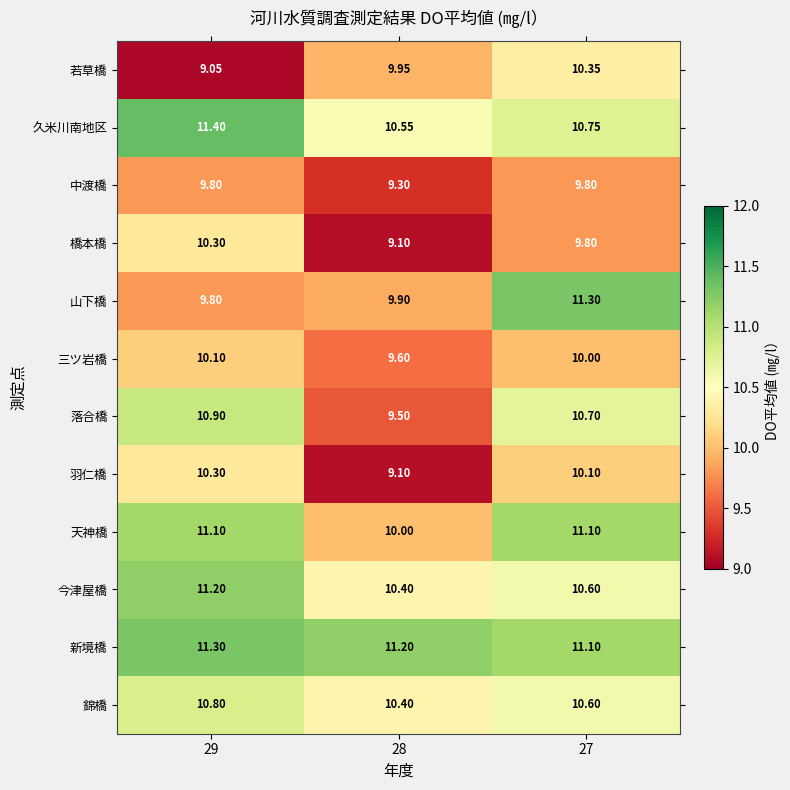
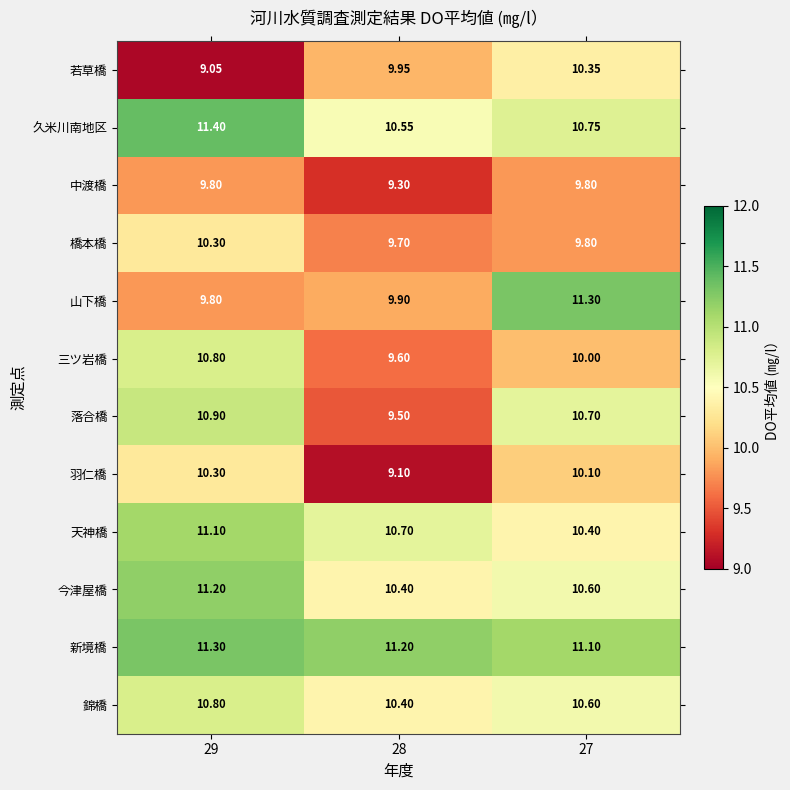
橋本橋, 28: 9.10 -> 9.70
三ツ岩橋, 29: 10.10 -> 10.80
天神橋, 28: 10.00 -> 10.70
天神橋, 27: 11.10 -> 10.40
